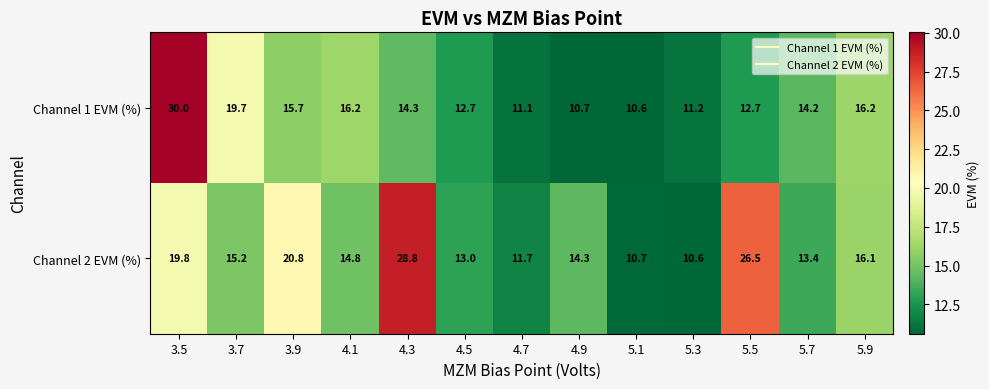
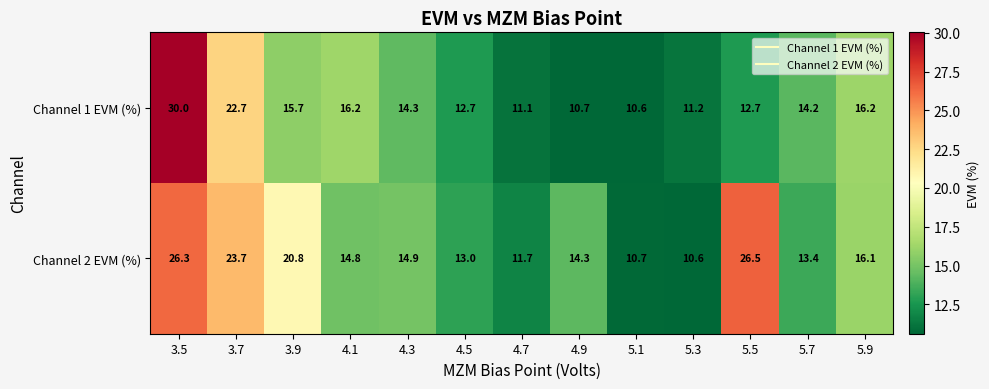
Channel 1 EVM (%), 3.7: 19.7 -> 22.7
Channel 2 EVM (%), 3.5: 19.8 -> 26.3
Channel 2 EVM (%), 3.7: 15.2 -> 23.7
Channel 2 EVM (%), 4.3: 28.8 -> 14.9
